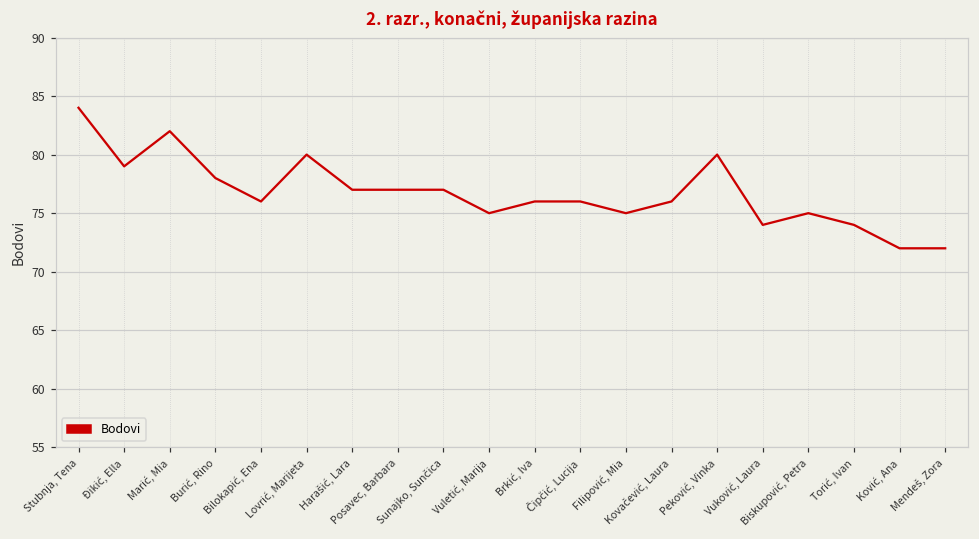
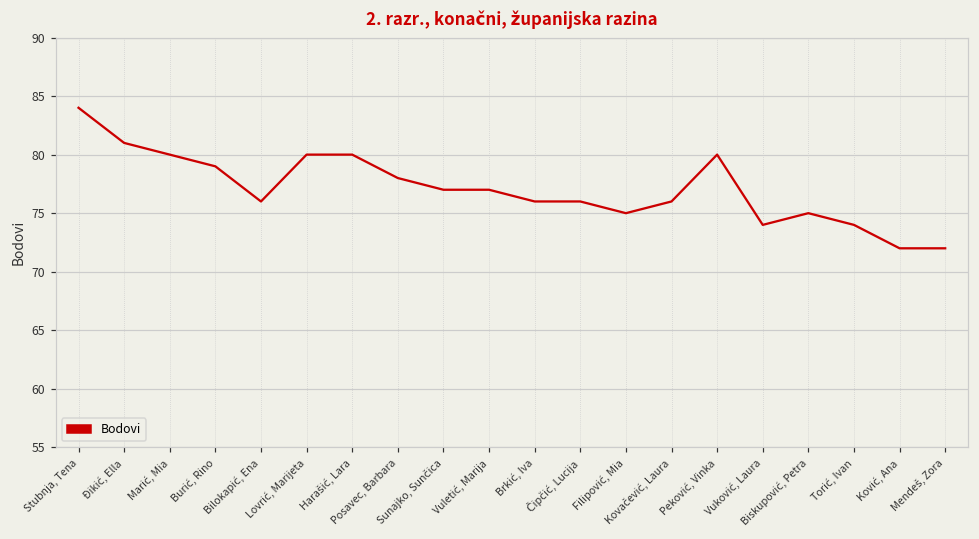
Đikić, Ella: 79 -> 81
Marić, Mia: 82 -> 80
Burić, Rino: 78 -> 79
Harašić, Lara: 77 -> 80
Posavec, Barbara: 77 -> 78
Vuletić, Marija: 75 -> 77
